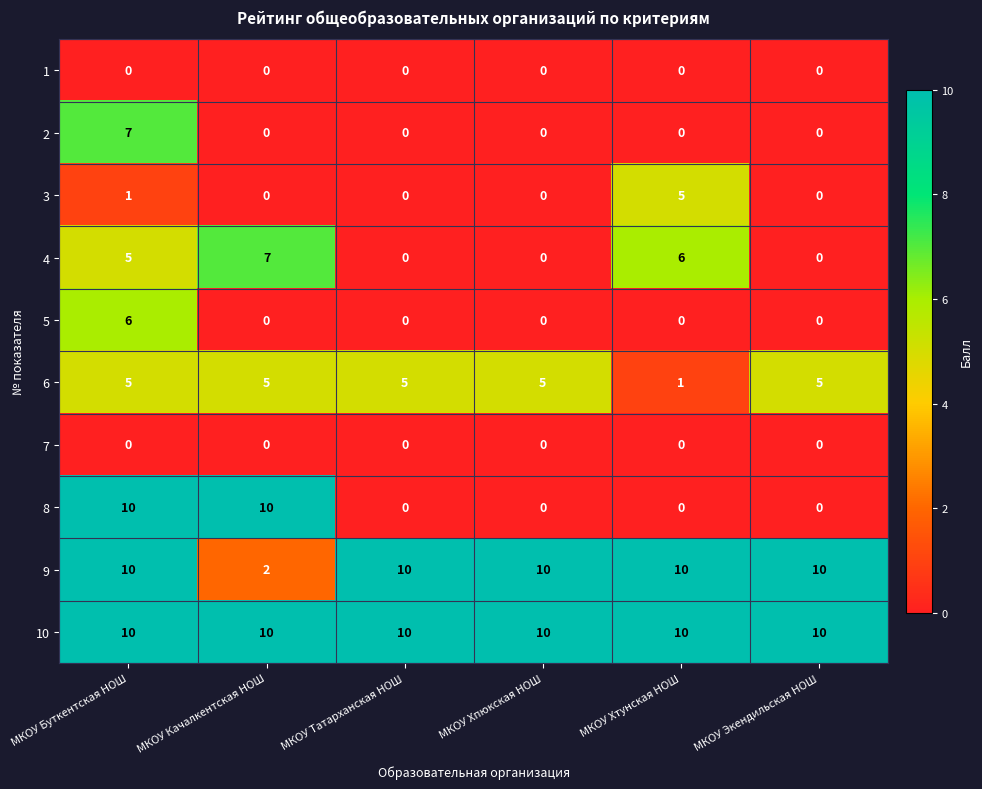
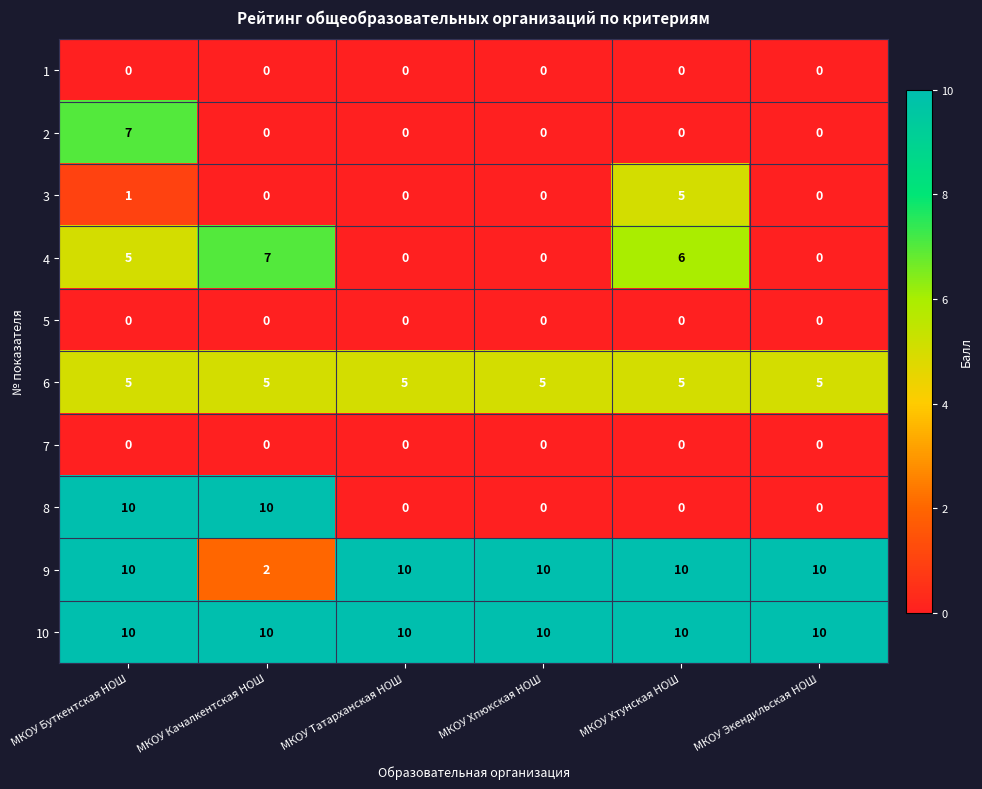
5, МКОУ Буткентская НОШ: 6 -> 0
6, МКОУ Хтунская НОШ: 1 -> 5
